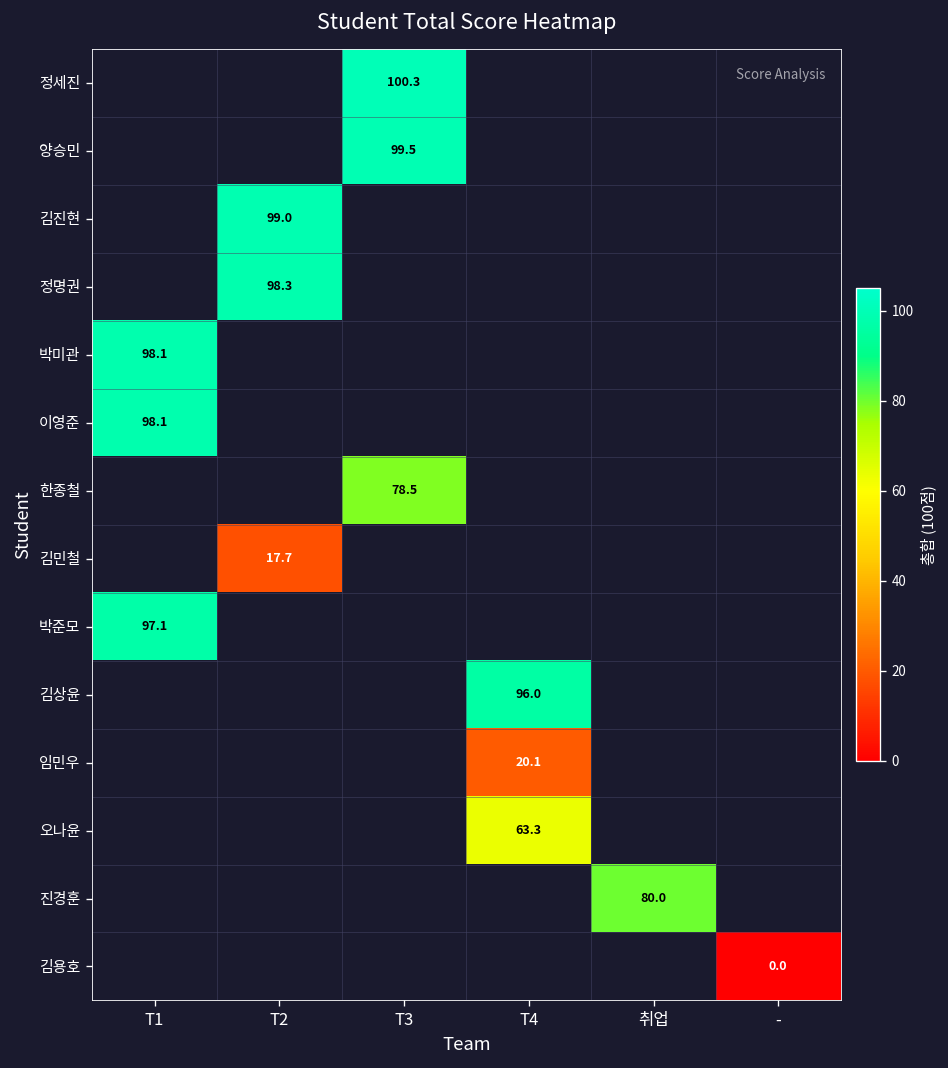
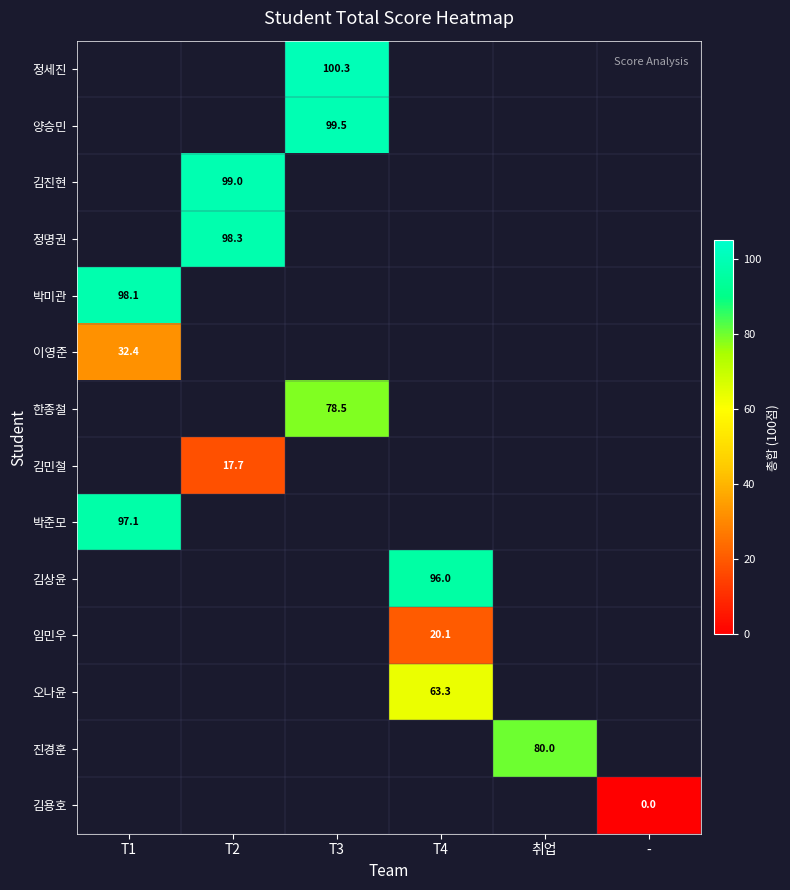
이영준, T1: 98.1 -> 32.4
